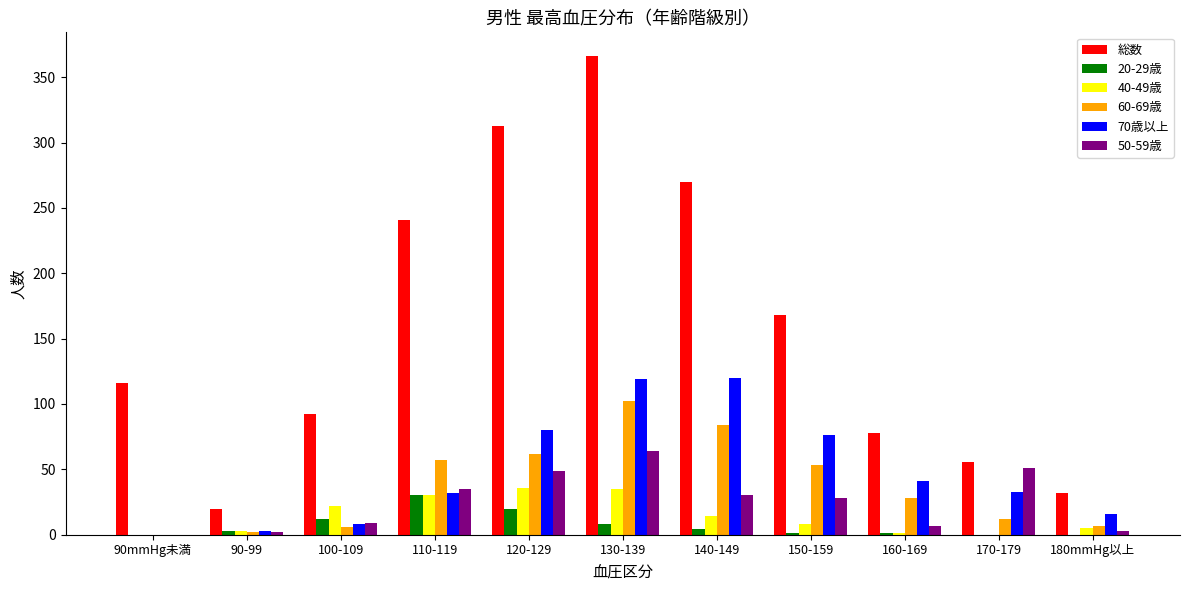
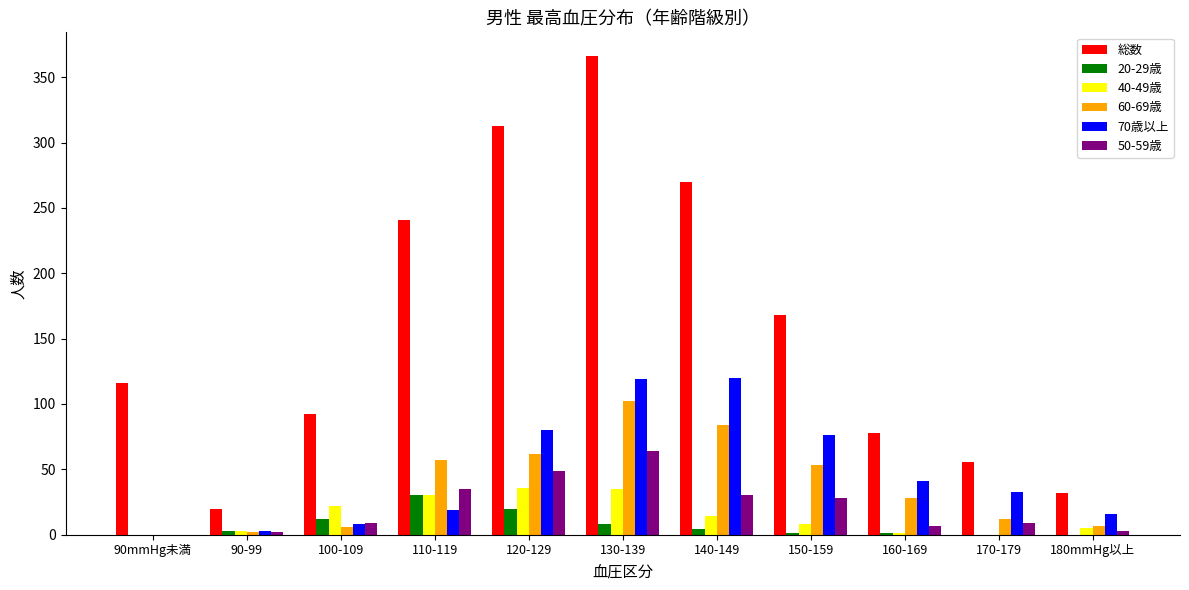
70歳以上, 110-119: 32 -> 19
50-59歳, 170-179: 51 -> 9
